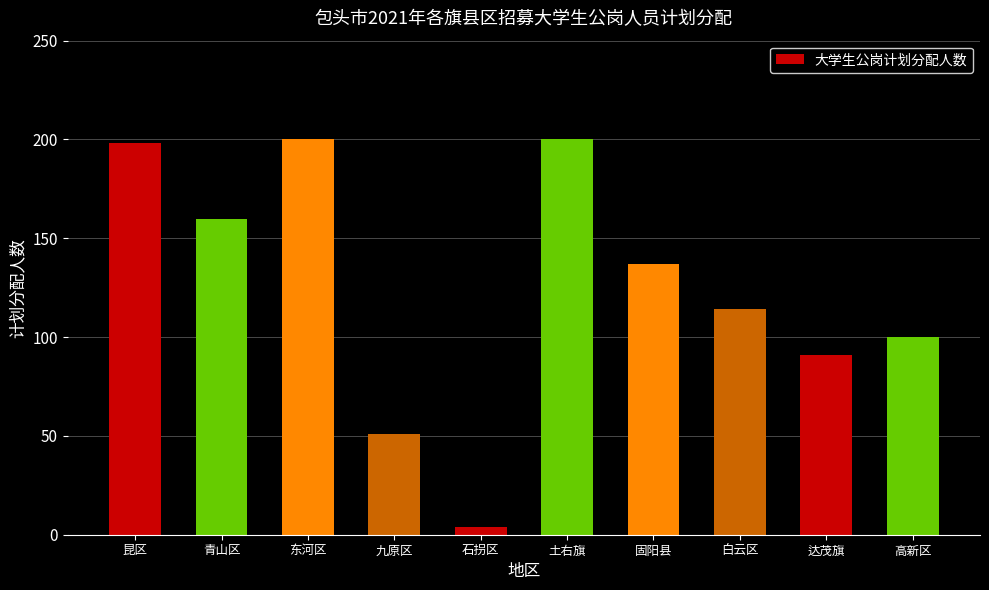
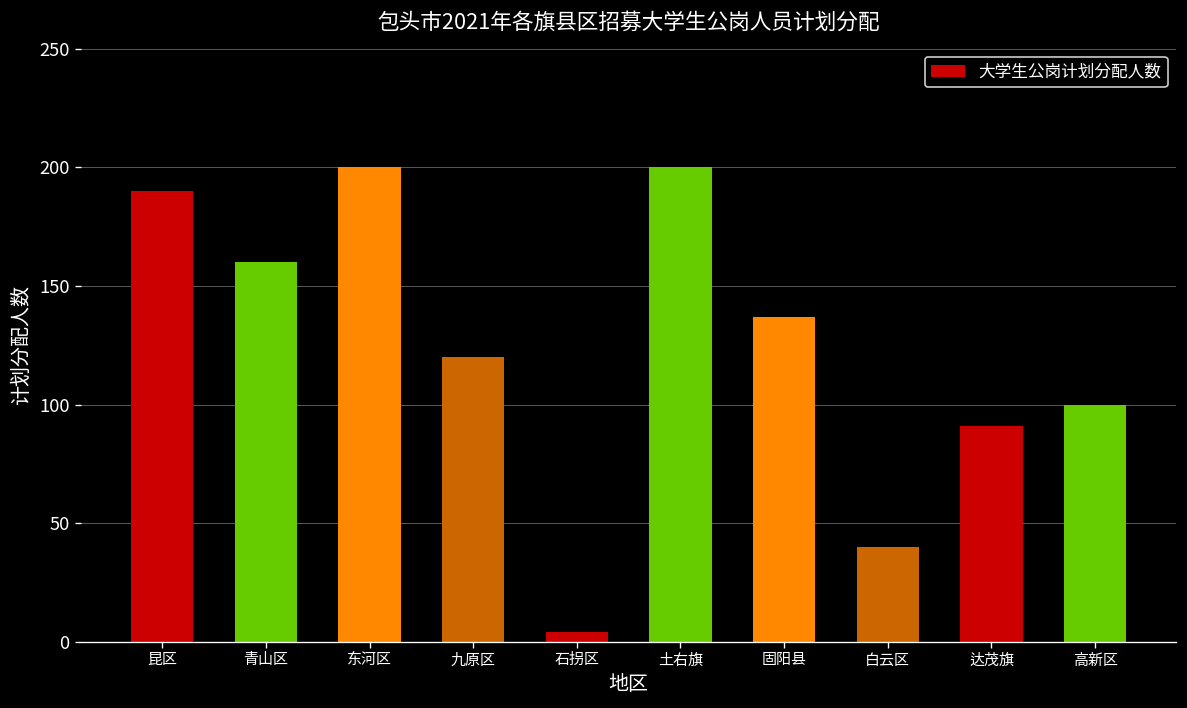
昆区: 198 -> 190
九原区: 51 -> 120
白云区: 114 -> 40
